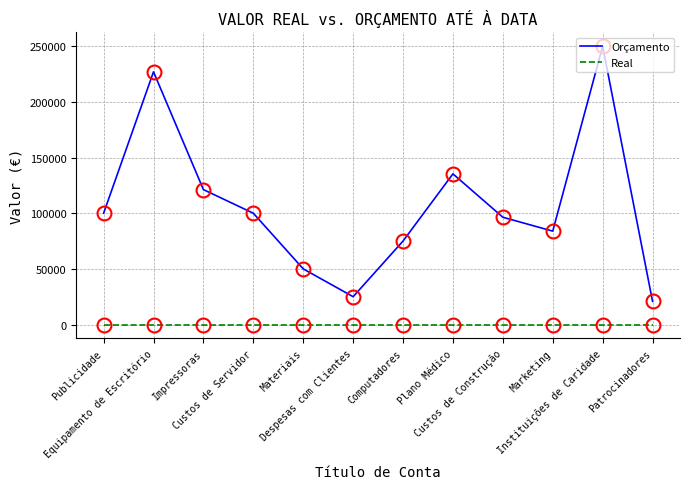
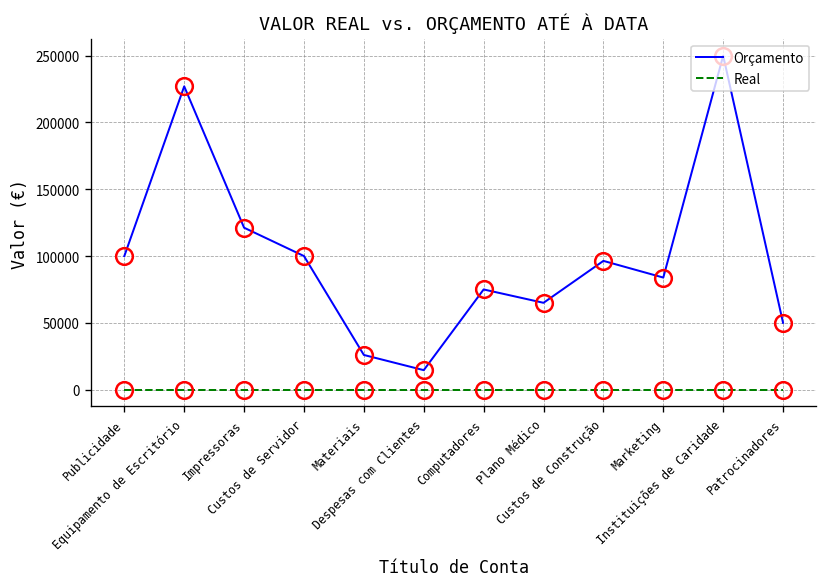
Orçamento, Materiais: 50000 -> 26000
Orçamento, Despesas com Clientes: 25000 -> 15000
Orçamento, Plano Médico: 135000 -> 65000
Orçamento, Patrocinadores: 21000 -> 50000
